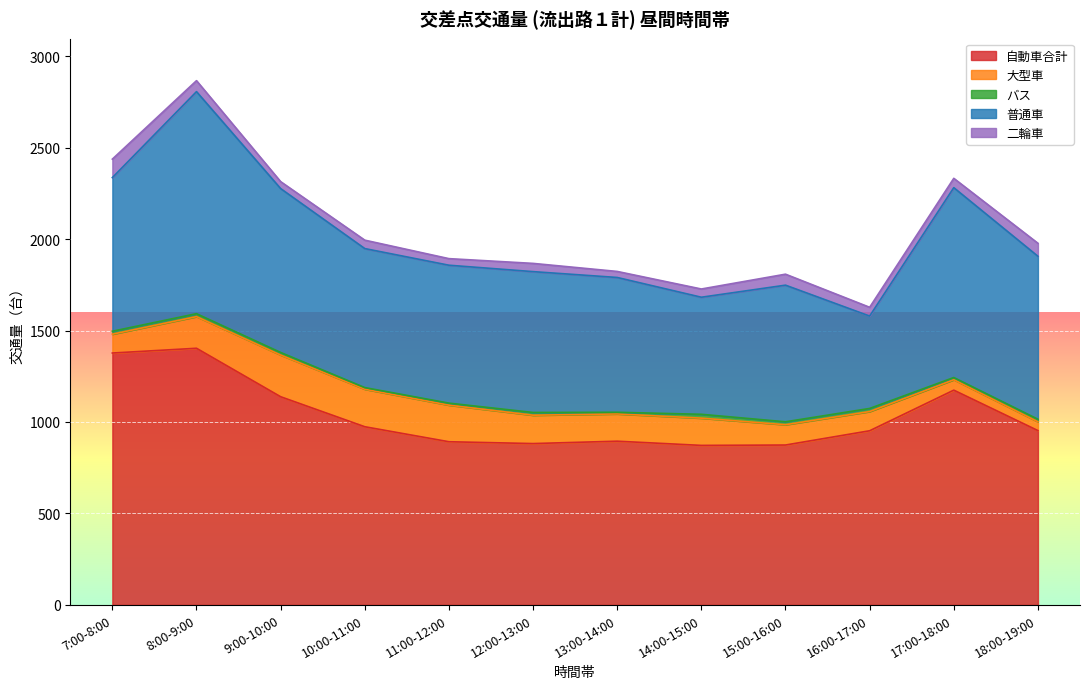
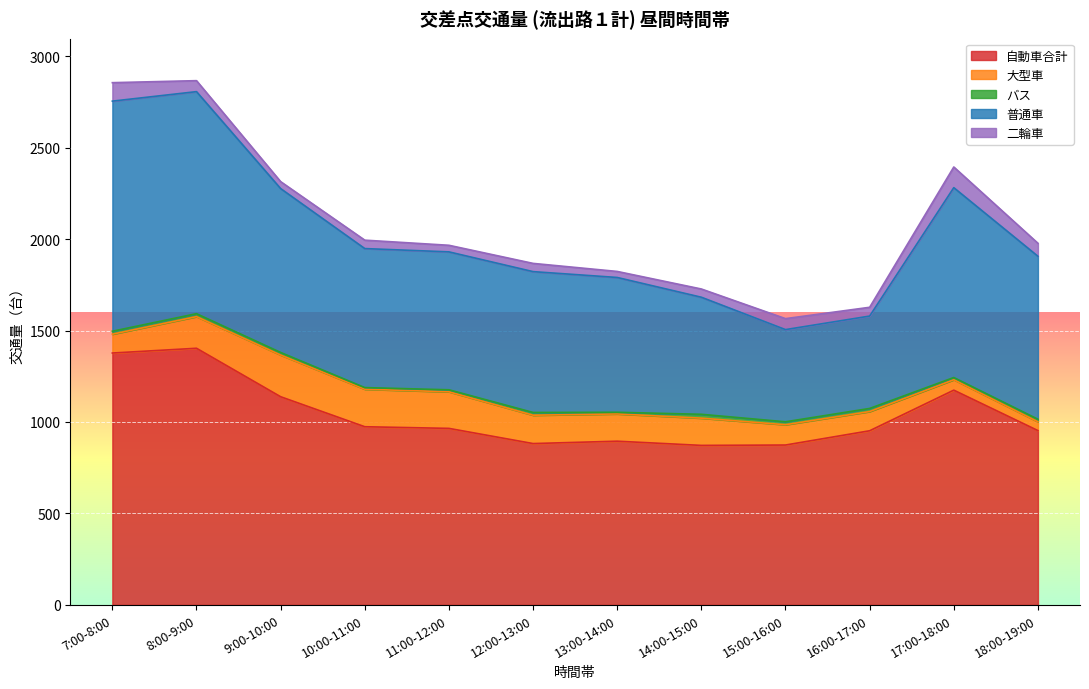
普通車, 7:00-8:00: 840 -> 1260
自動車合計, 11:00-12:00: 890 -> 970
普通車, 15:00-16:00: 750 -> 500
二輪車, 17:00-18:00: 50 -> 110
